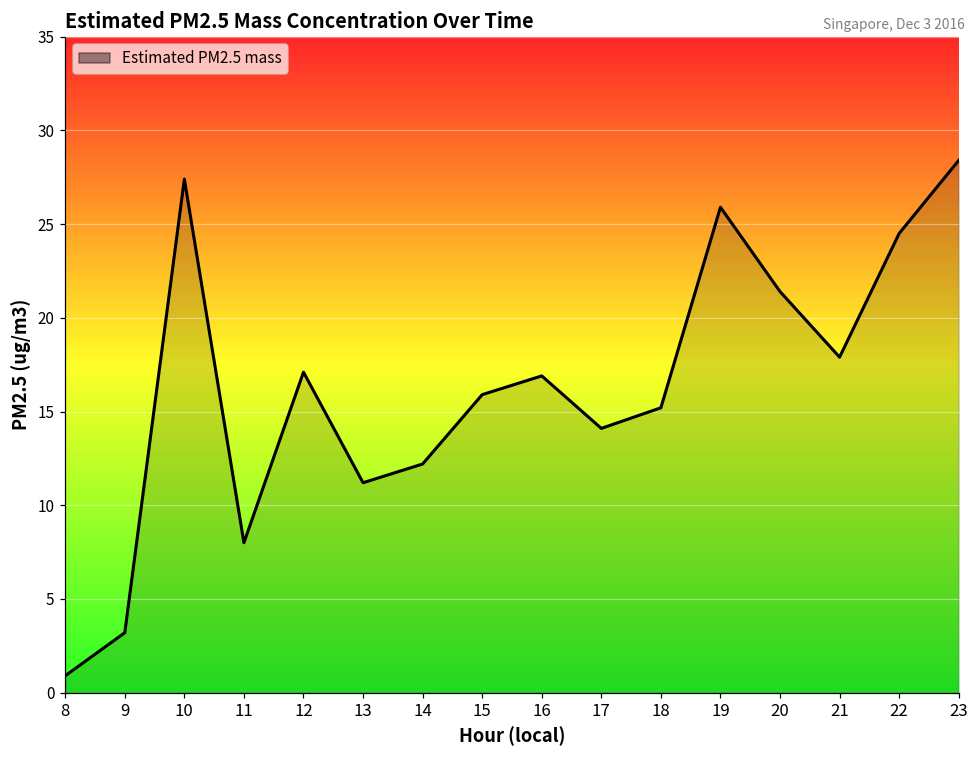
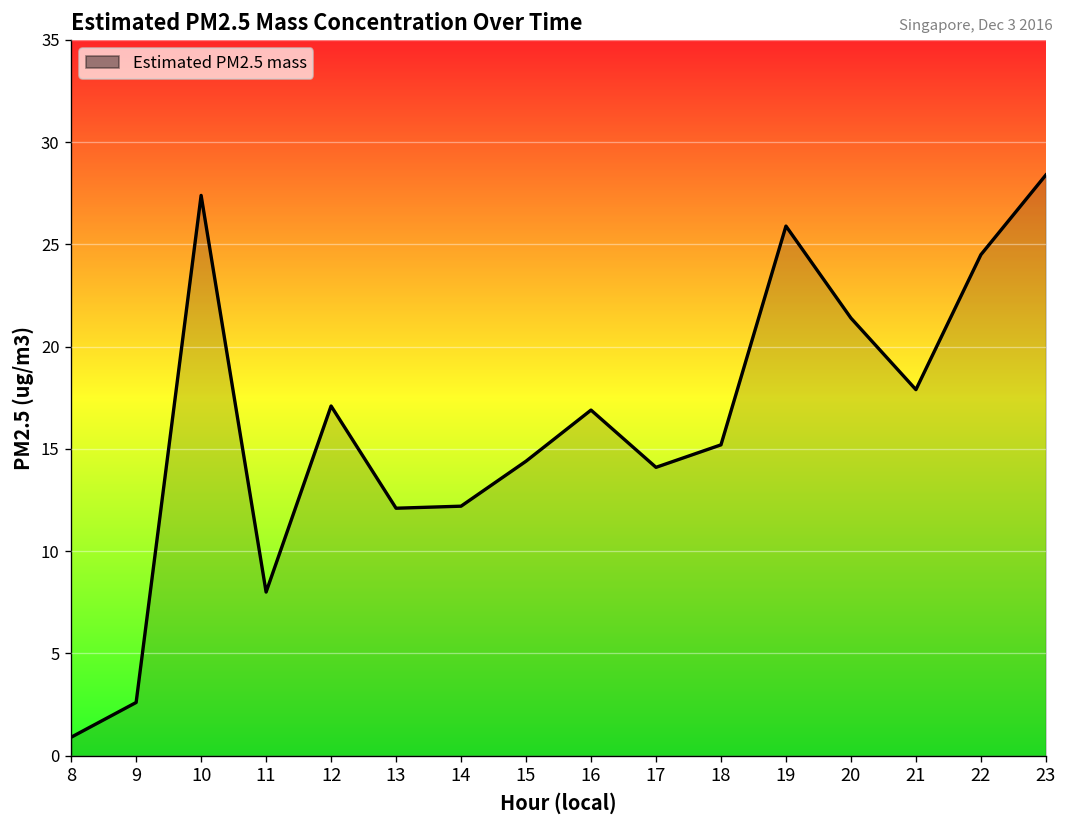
9: 3.2 -> 2.6
13: 11.2 -> 12.1
15: 15.9 -> 14.4
